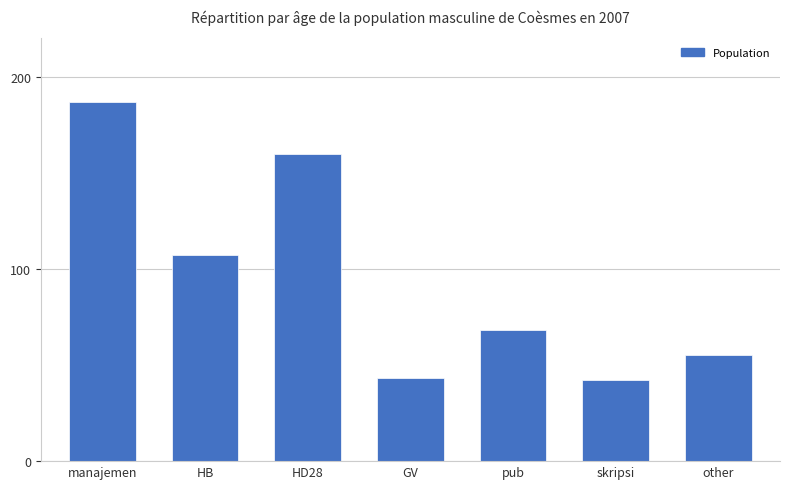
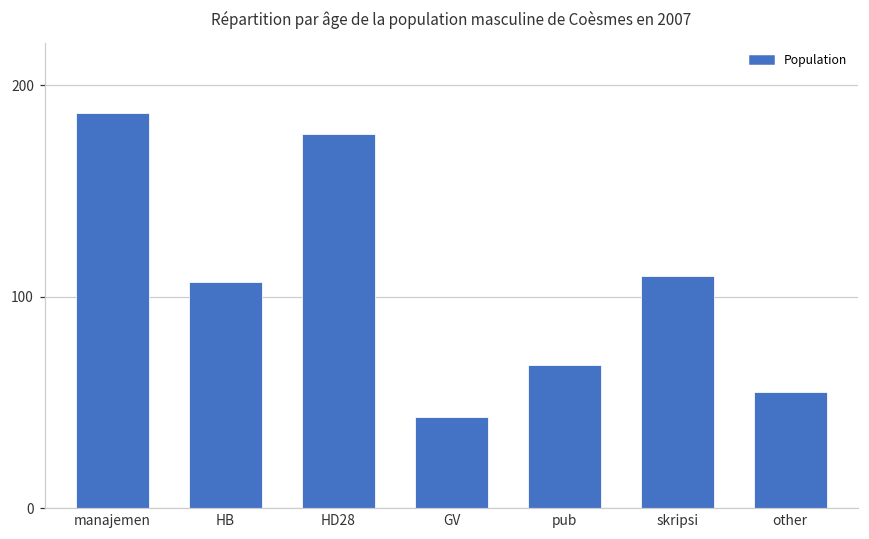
HD28: 160 -> 177
skripsi: 42 -> 110
